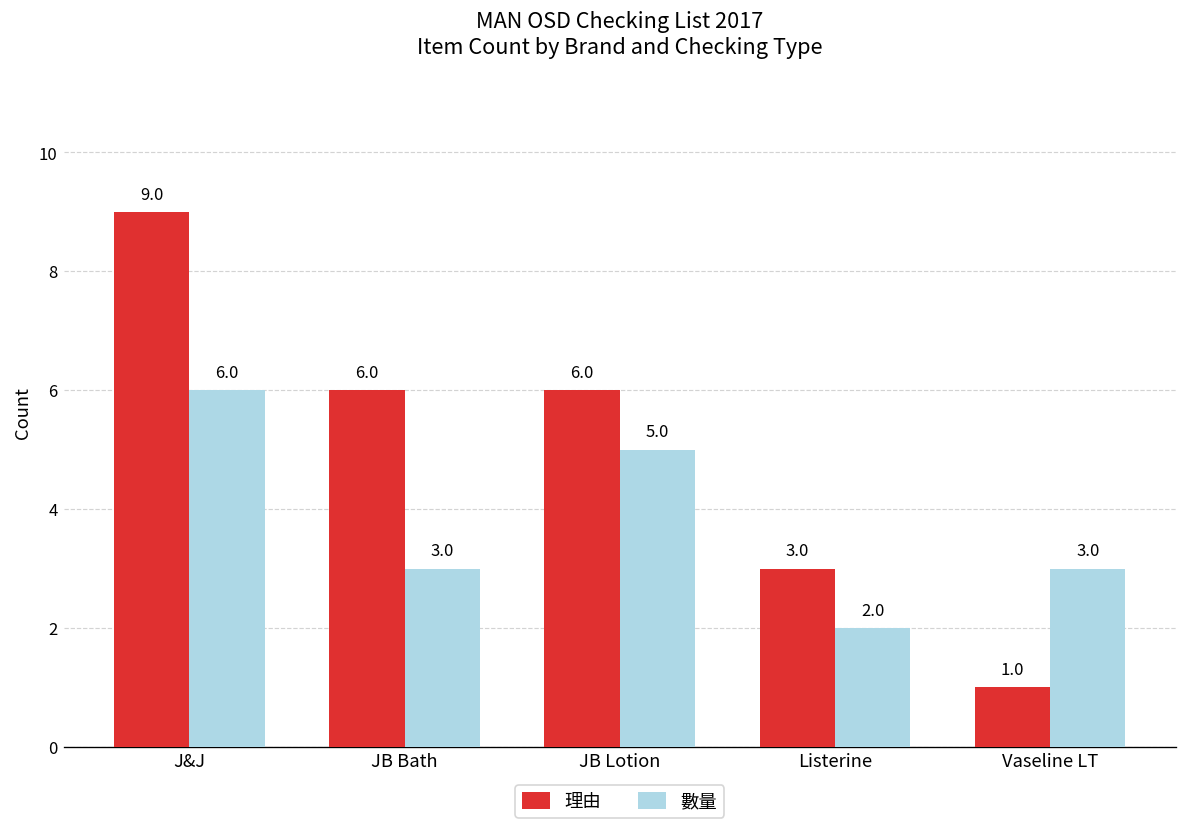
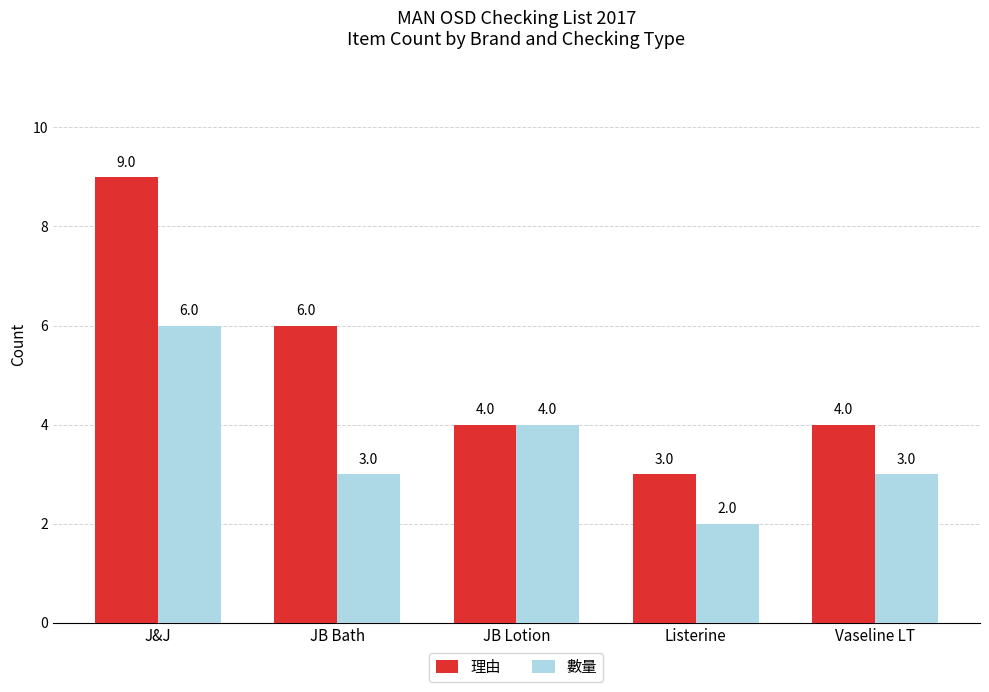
理由, JB Lotion: 6.0 -> 4.0
數量, JB Lotion: 5.0 -> 4.0
理由, Vaseline LT: 1.0 -> 4.0
